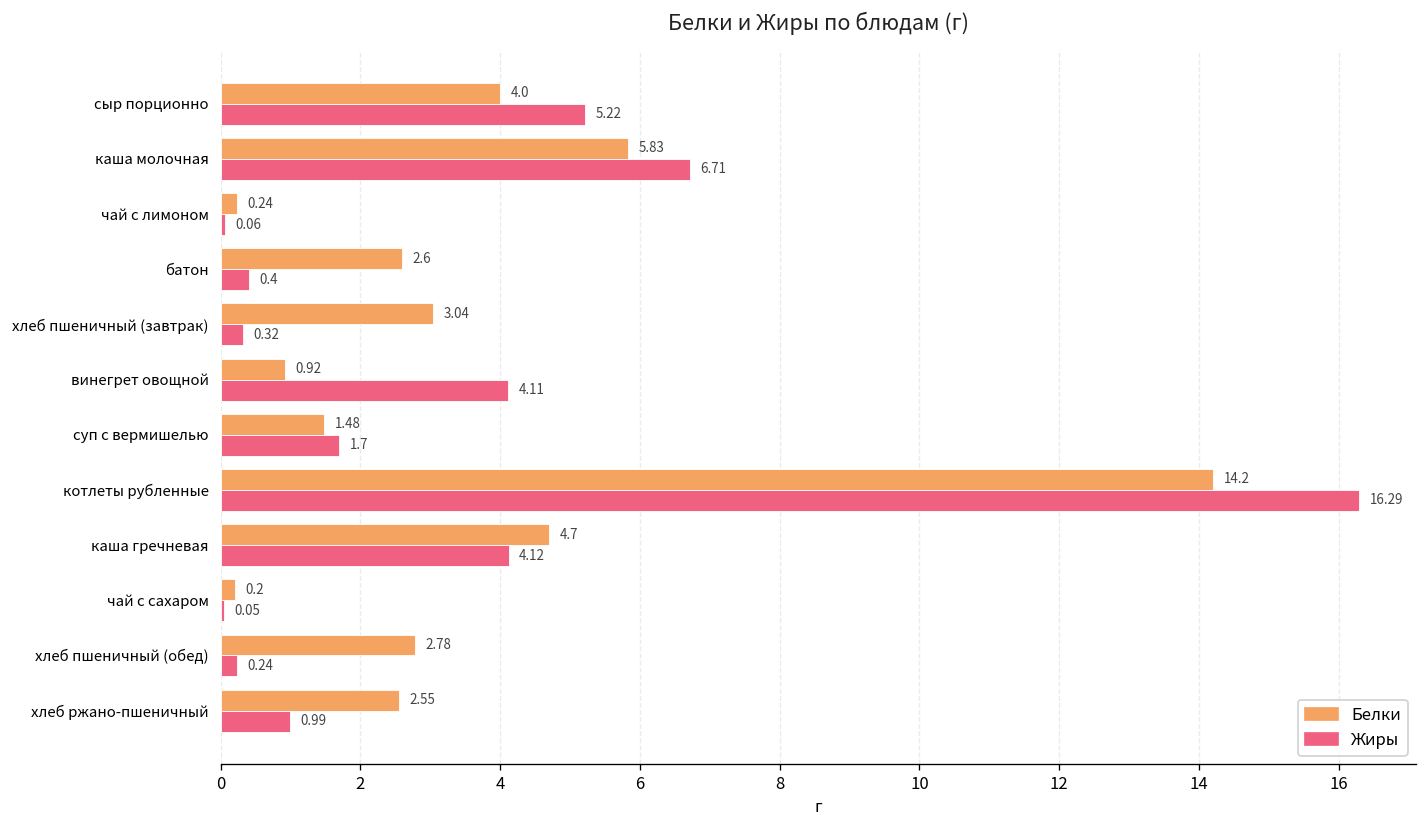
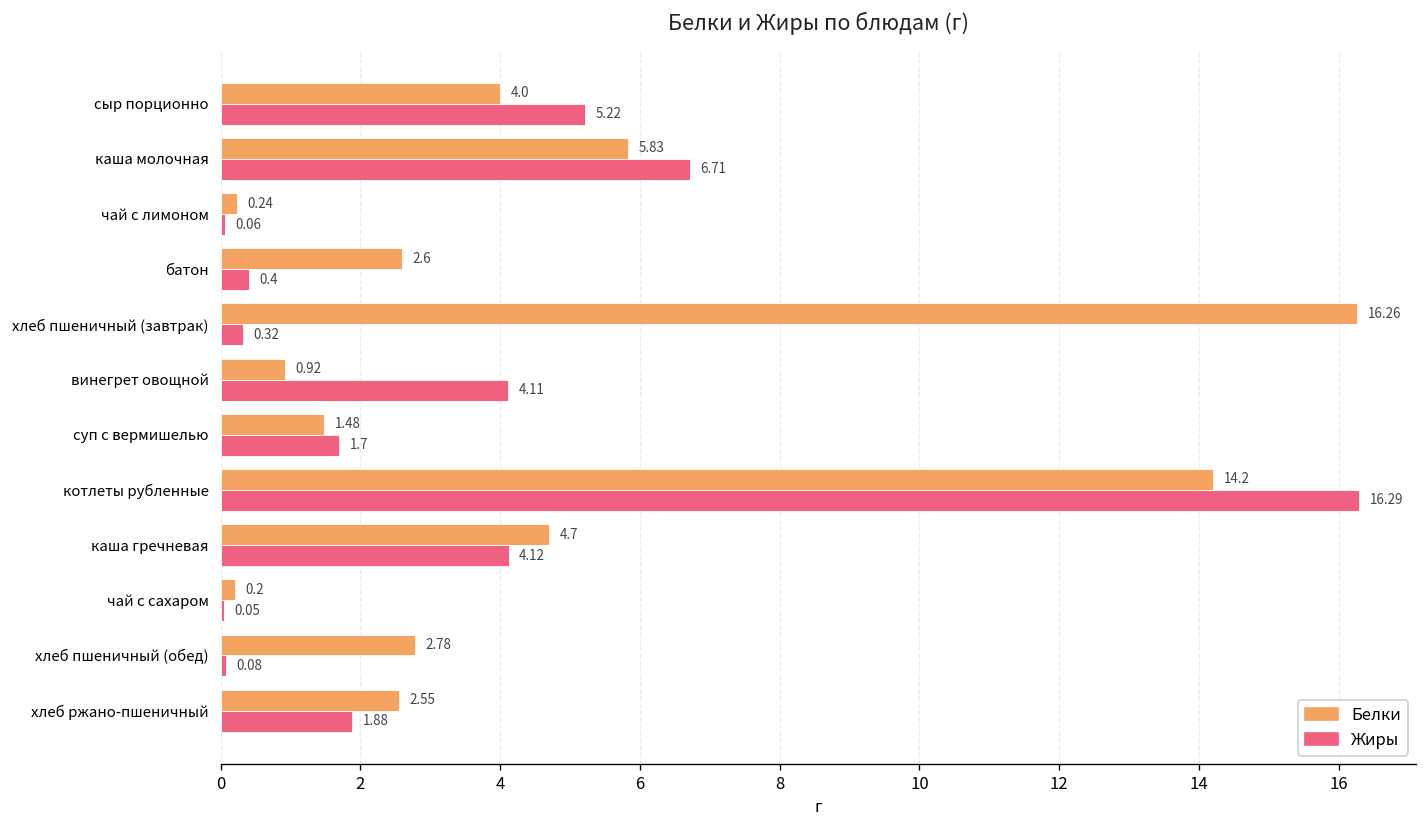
Белки, хлеб пшеничный (завтрак): 3.04 -> 16.26
Жиры, хлеб пшеничный (обед): 0.24 -> 0.08
Жиры, хлеб ржано-пшеничный: 0.99 -> 1.88
